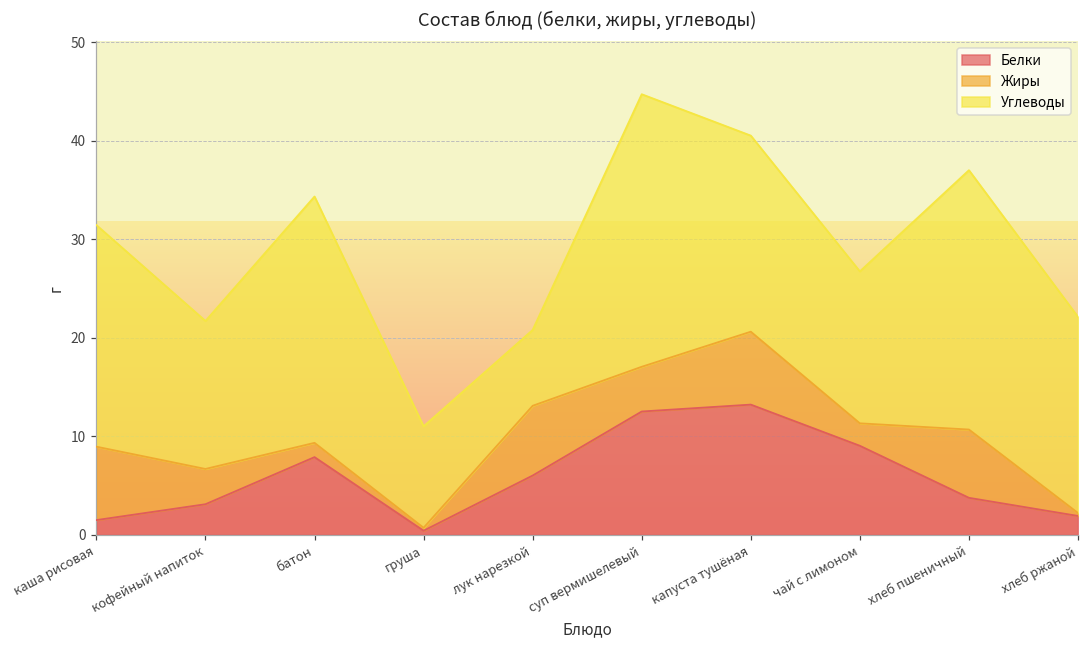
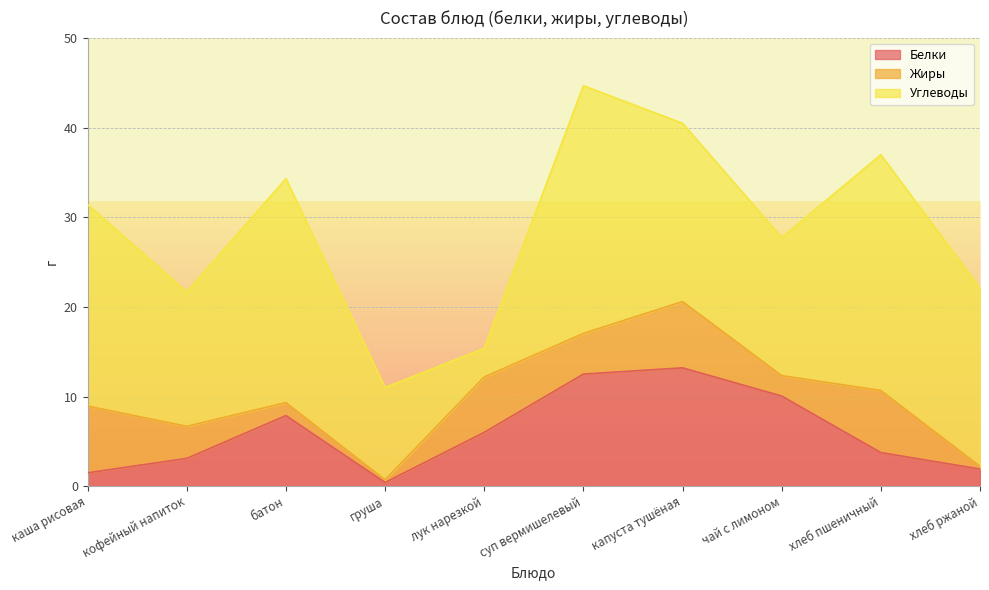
Жиры, лук нарезкой: 7 -> 6
Углеводы, лук нарезкой: 8 -> 3
Белки, чай с лимоном: 9 -> 10
